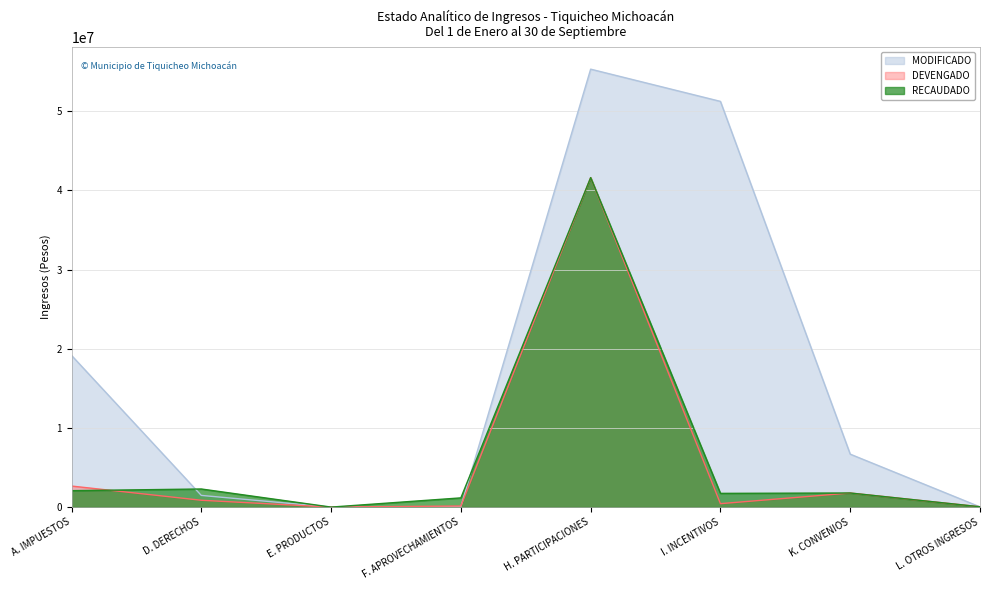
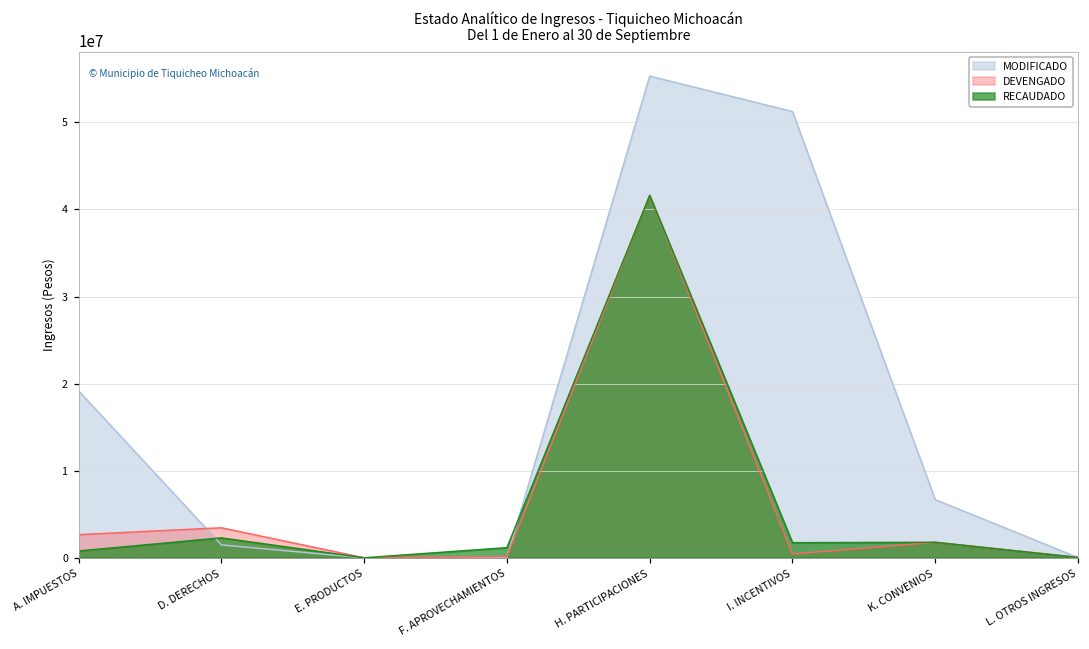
RECAUDADO, A. IMPUESTOS: 2000000 -> 1000000
DEVENGADO, D. DERECHOS: 1000000 -> 3000000
